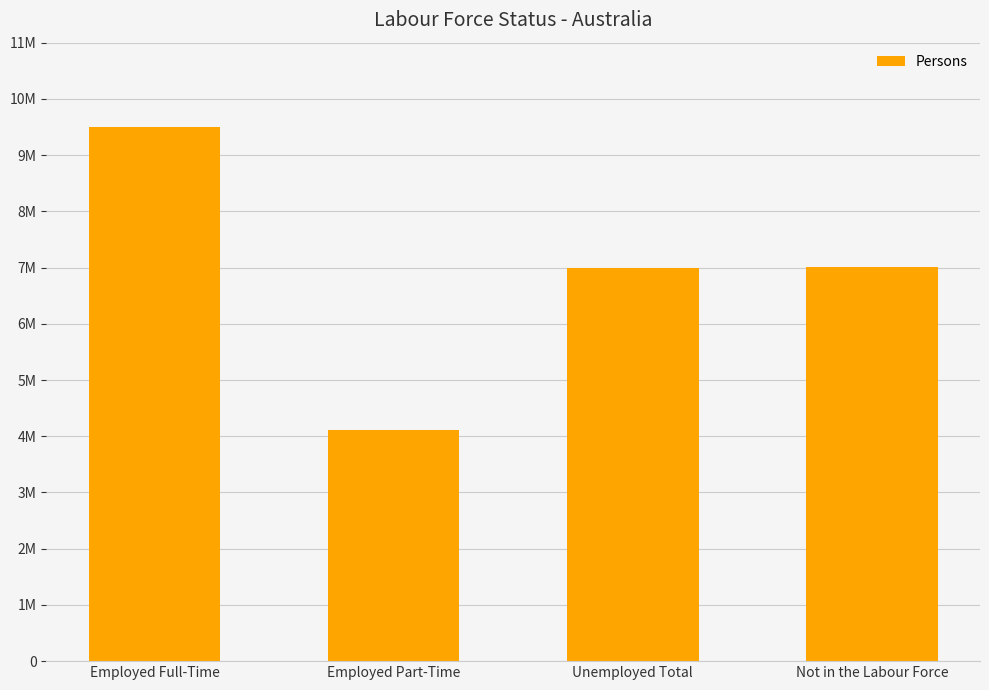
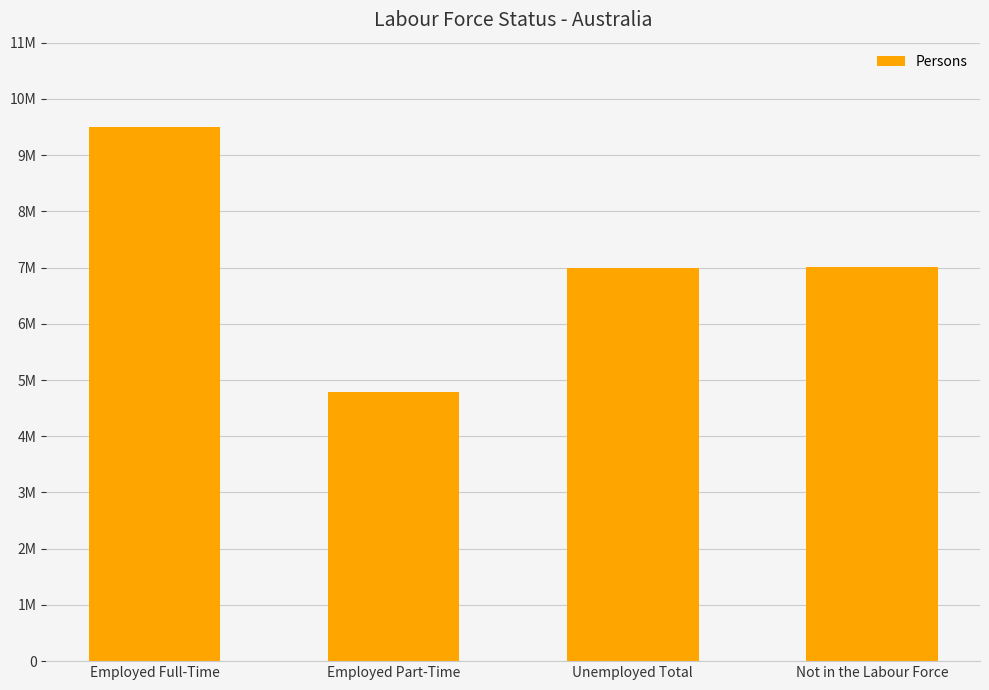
Employed Part-Time: 4100000 -> 4800000
